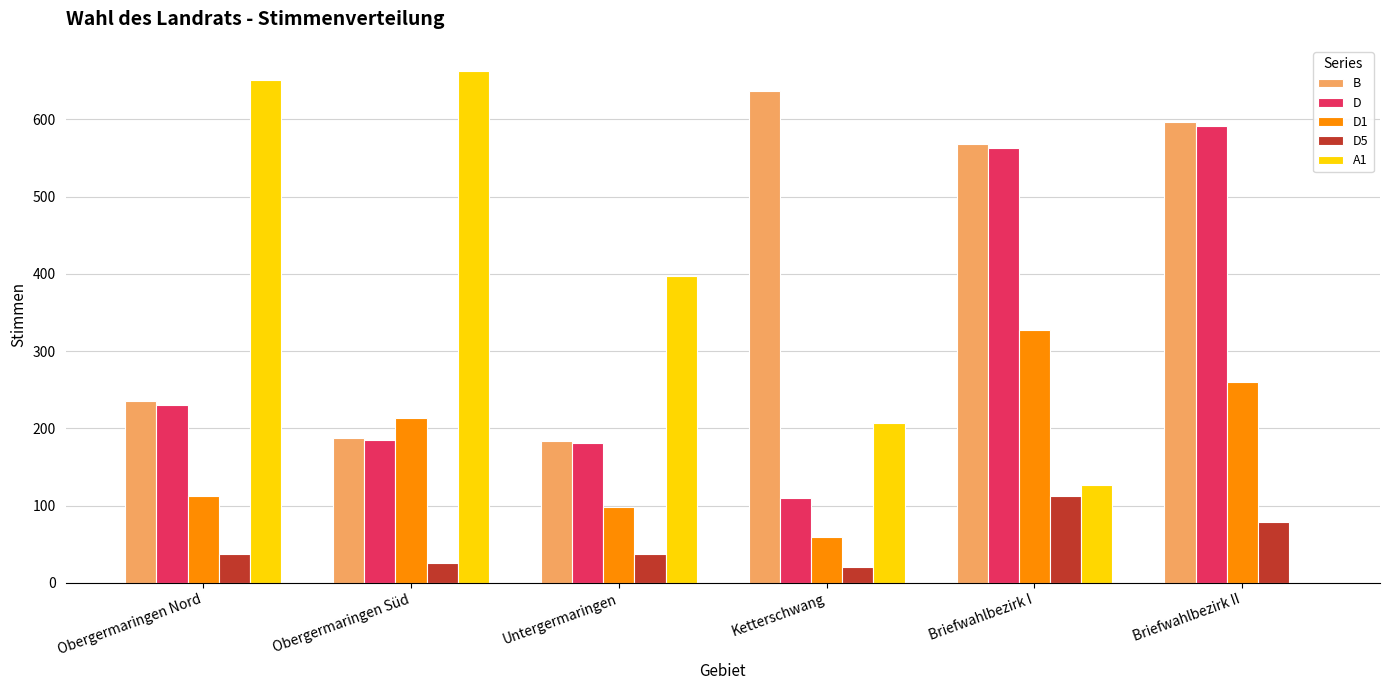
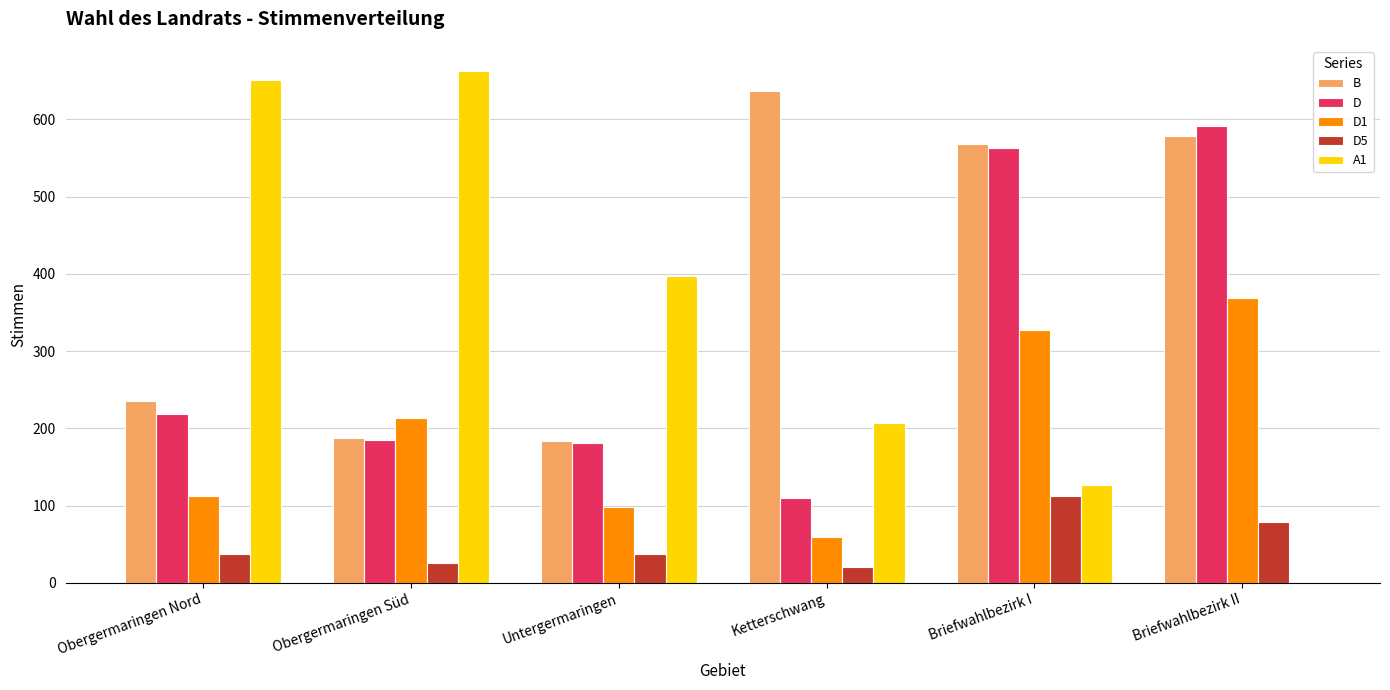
D, Obergermaringen Nord: 230 -> 220
B, Briefwahlbezirk II: 600 -> 580
D1, Briefwahlbezirk II: 260 -> 370
